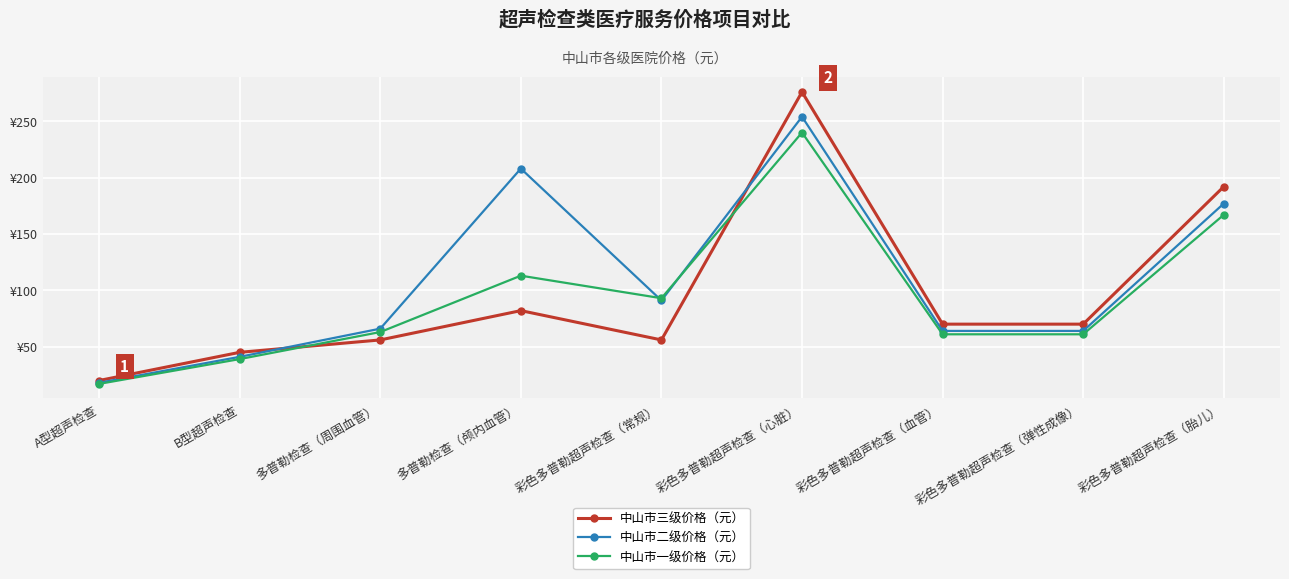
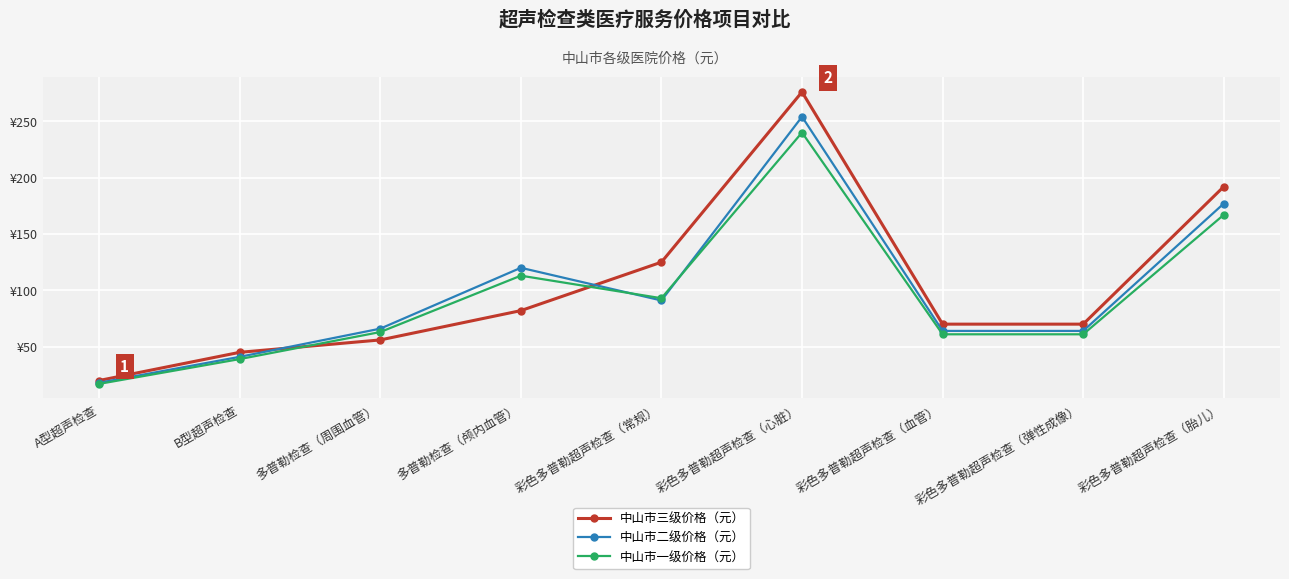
中山市二级价格（元）, 多普勒检查（颅内血管）: ¥208 -> ¥120
中山市三级价格（元）, 彩色多普勒超声检查（常规）: ¥56 -> ¥125
